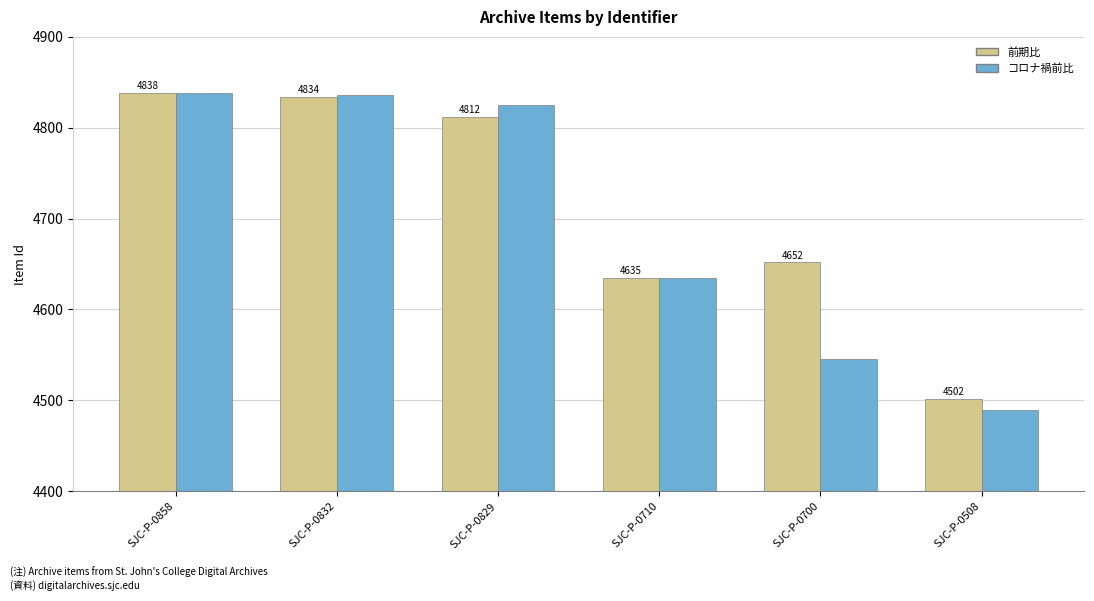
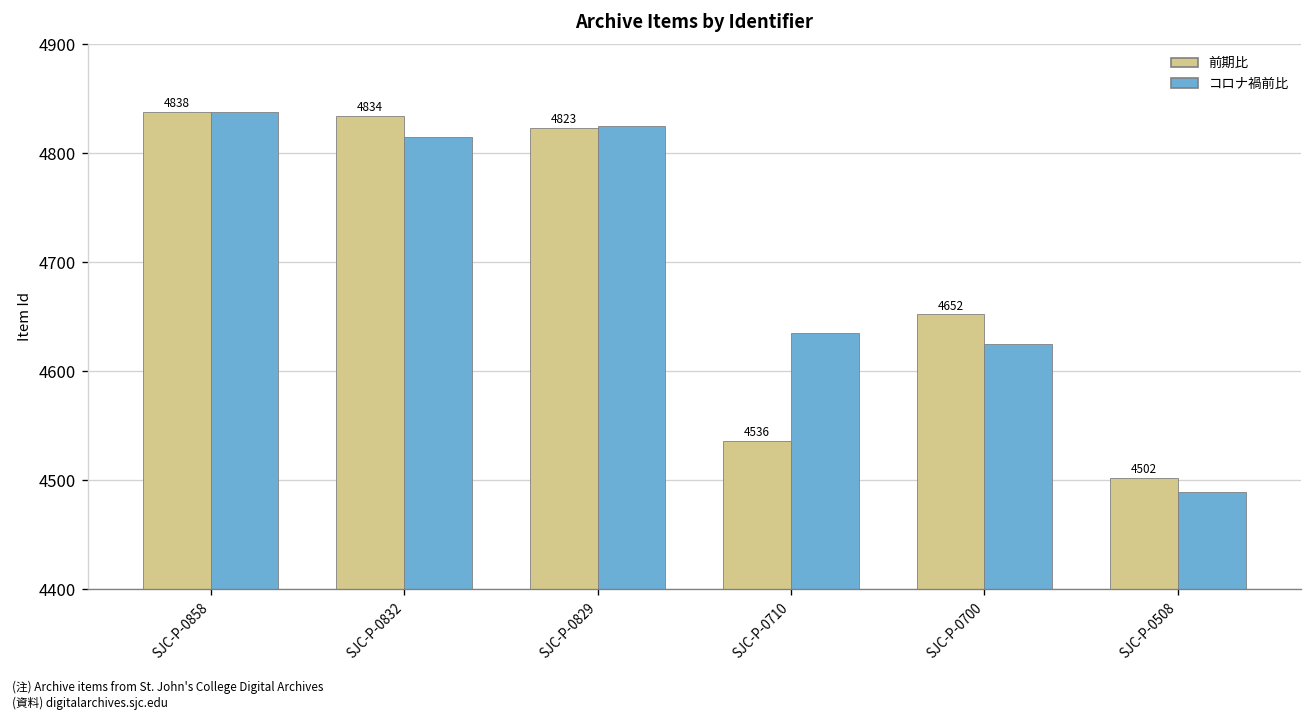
コロナ禍前比, SJC-P-0832: 4840 -> 4820
前期比, SJC-P-0829: 4812 -> 4823
前期比, SJC-P-0710: 4635 -> 4536
コロナ禍前比, SJC-P-0700: 4550 -> 4630
